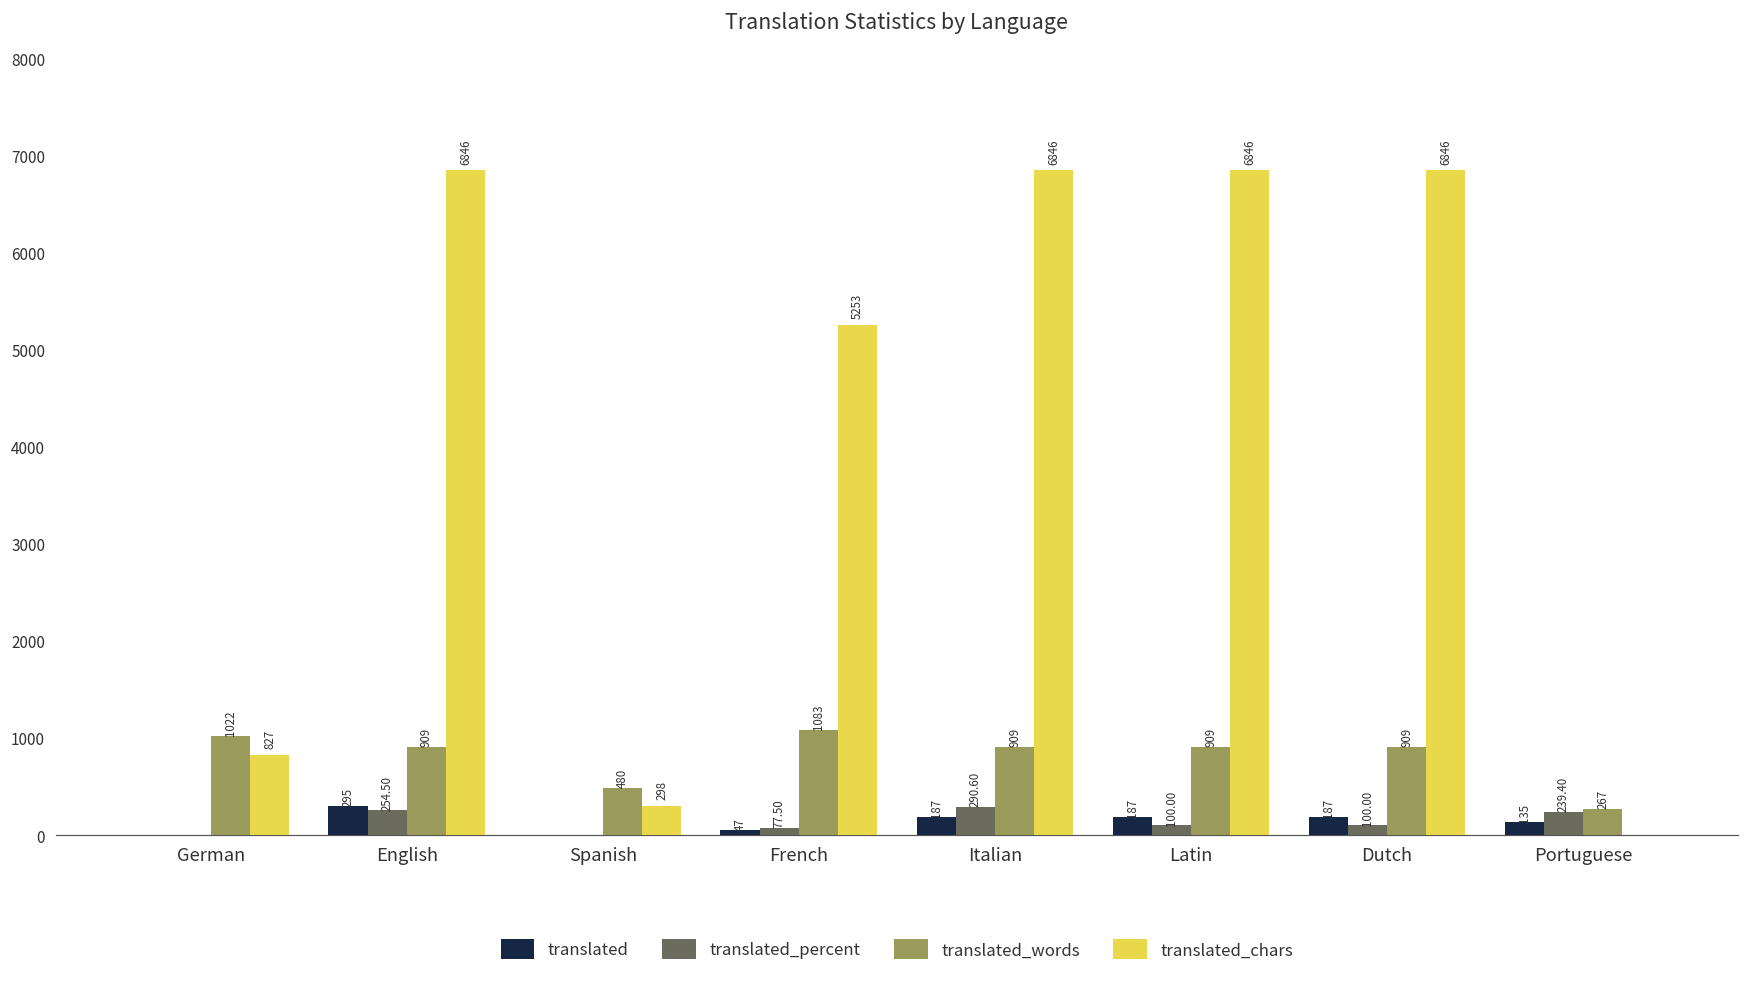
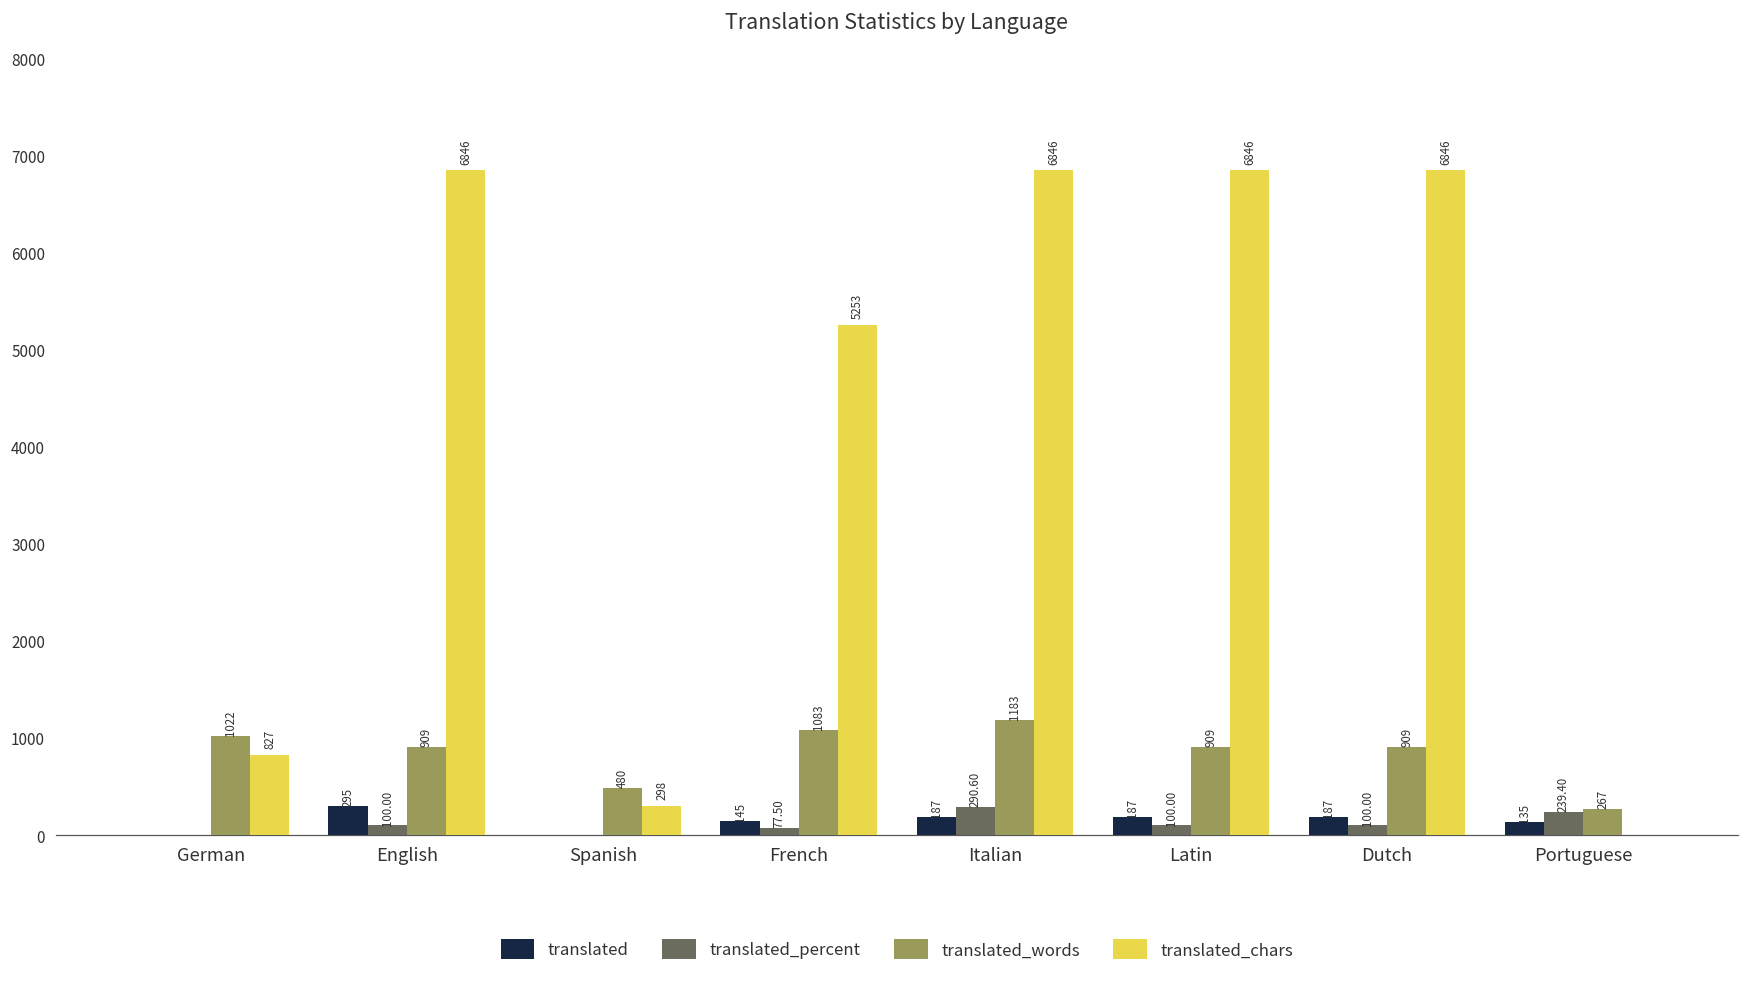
translated_percent, English: 254.50 -> 100.00
translated, French: 47 -> 145
translated_words, Italian: 909 -> 1183
